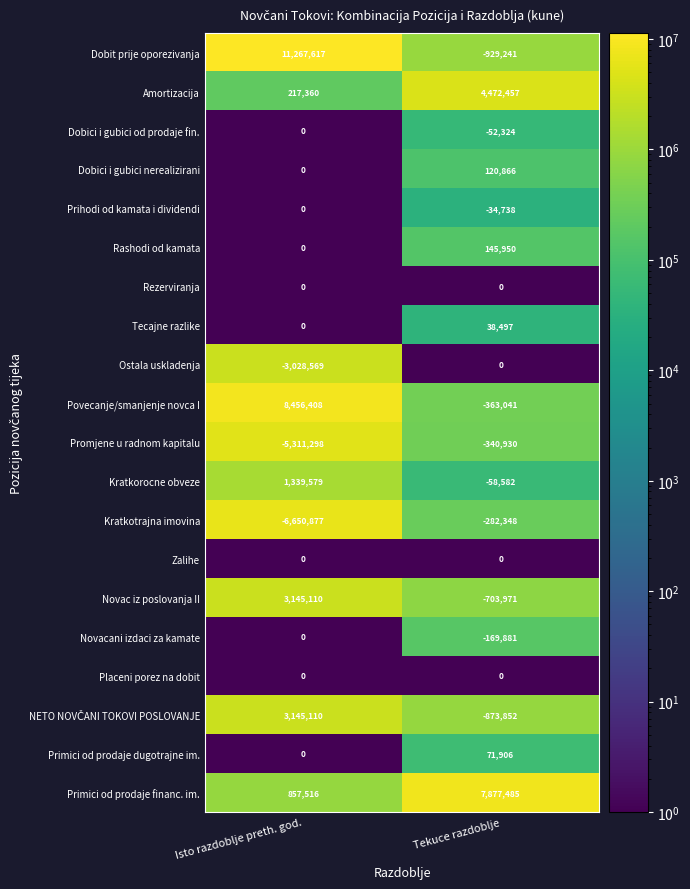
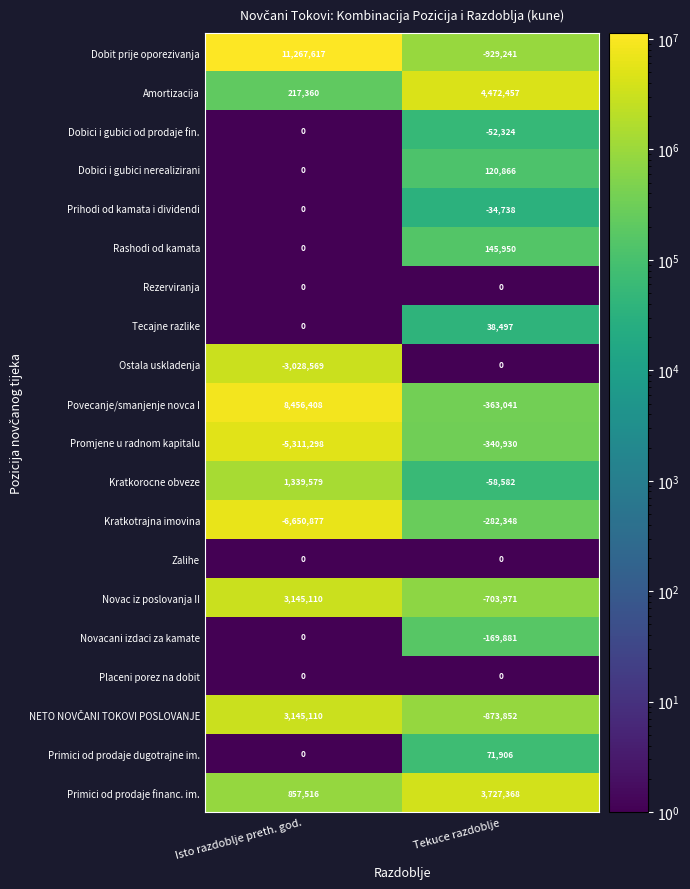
Primici od prodaje financ. im., Tekuce razdoblje: 7,877,485 -> 3,727,368
